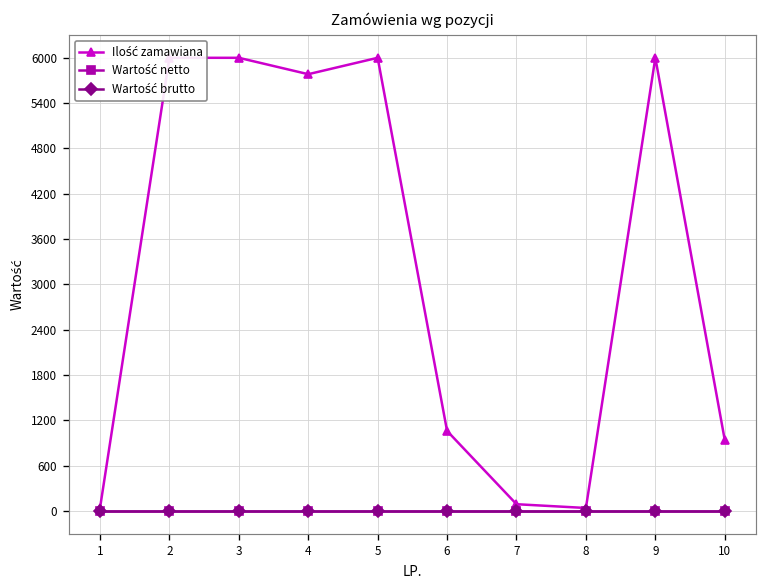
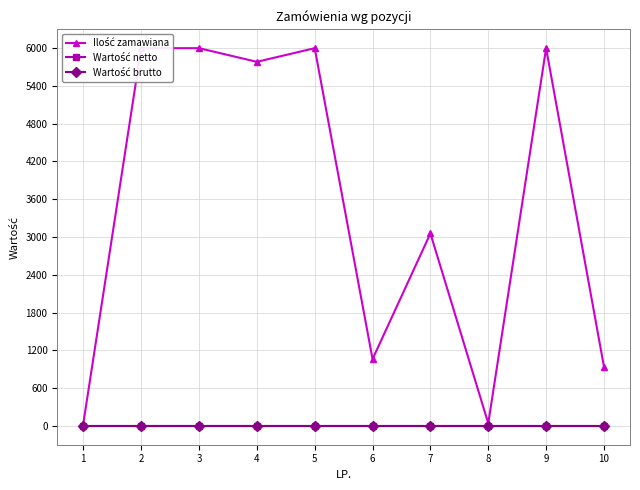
Ilość zamawiana, 7: 100 -> 3100
